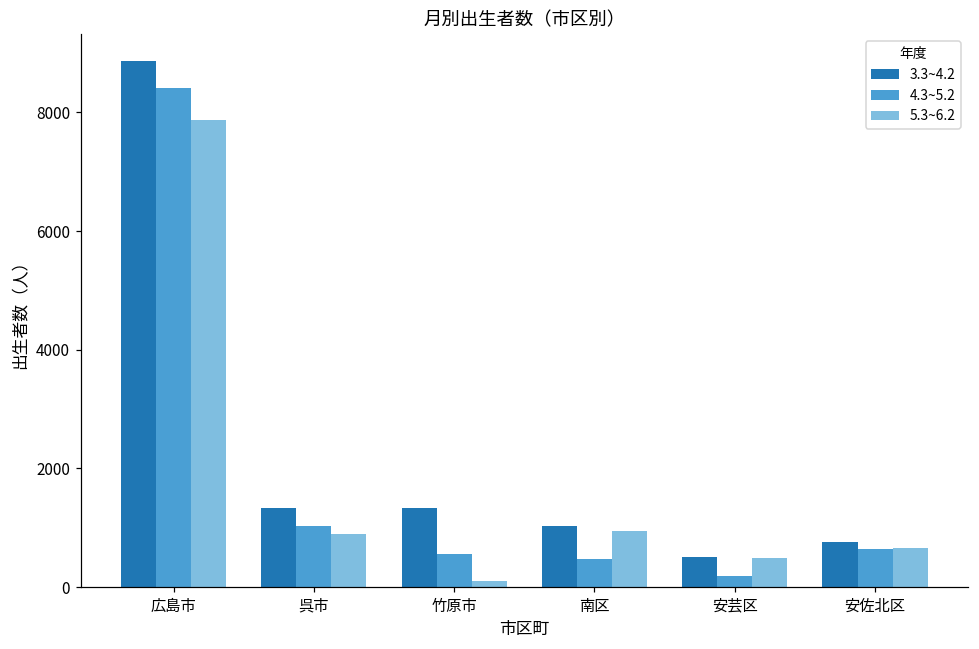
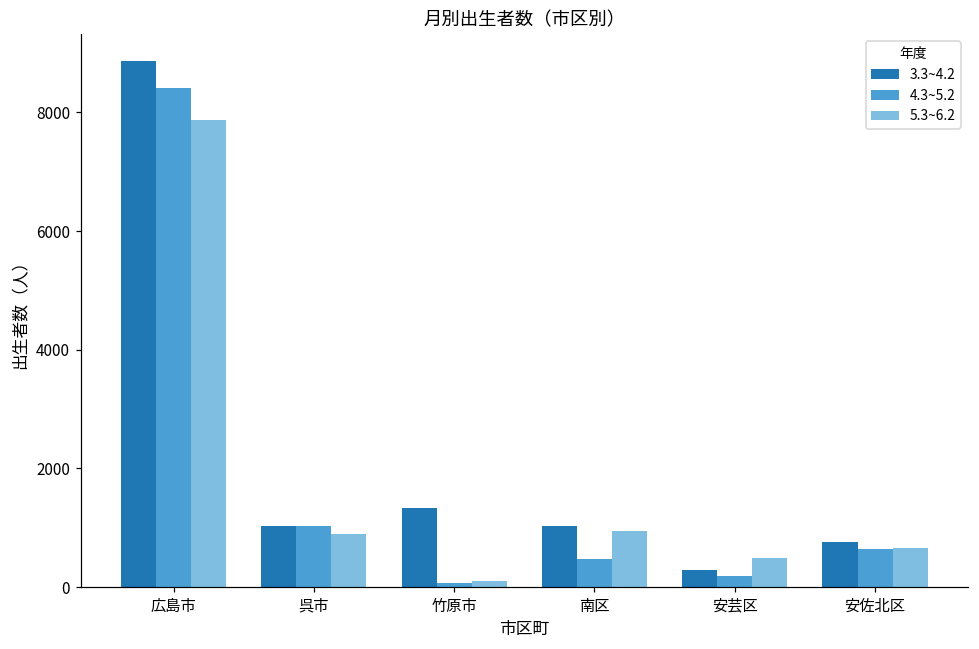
3.3~4.2, 呉市: 1300 -> 1000
4.3~5.2, 竹原市: 600 -> 100
3.3~4.2, 安芸区: 500 -> 300
